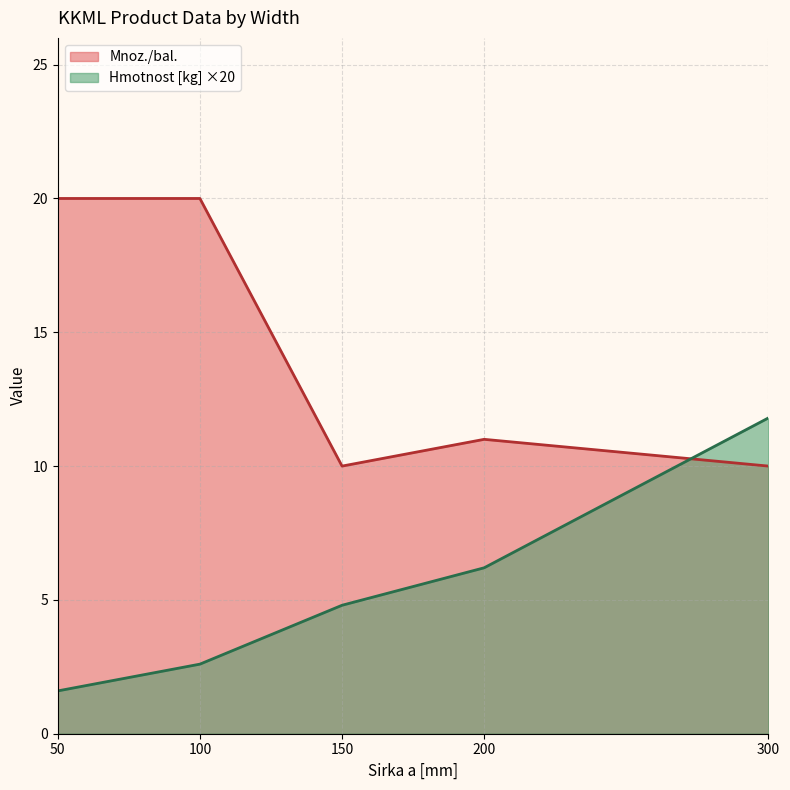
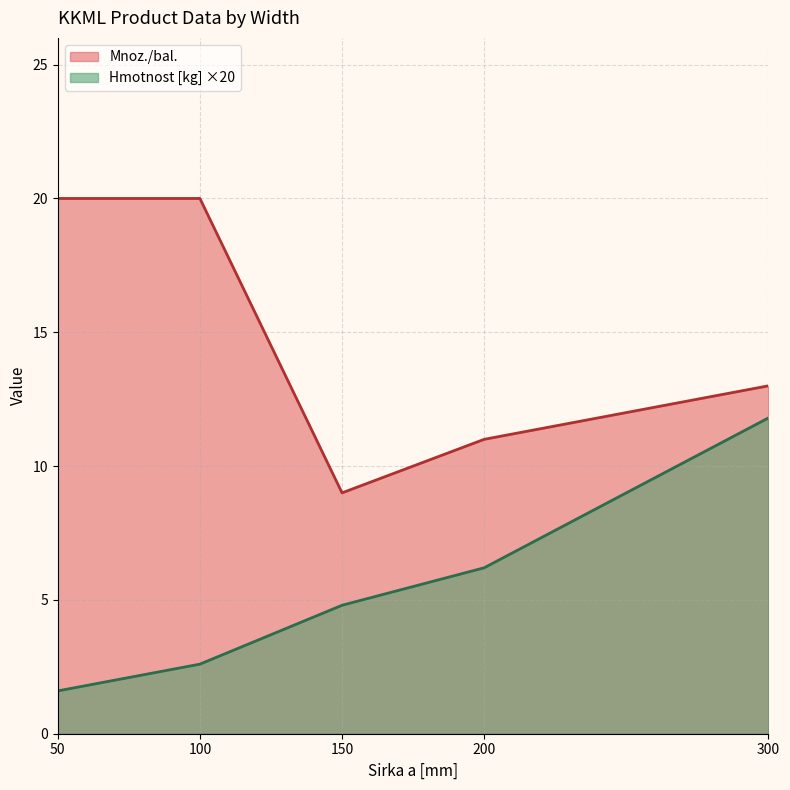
Mnoz./bal., 150: 10 -> 9
Mnoz./bal., 300: 10 -> 13
